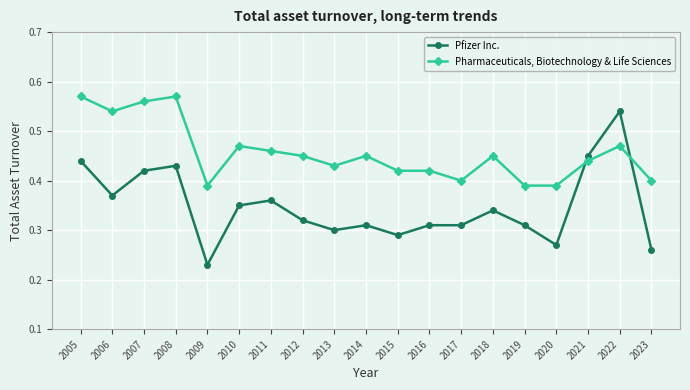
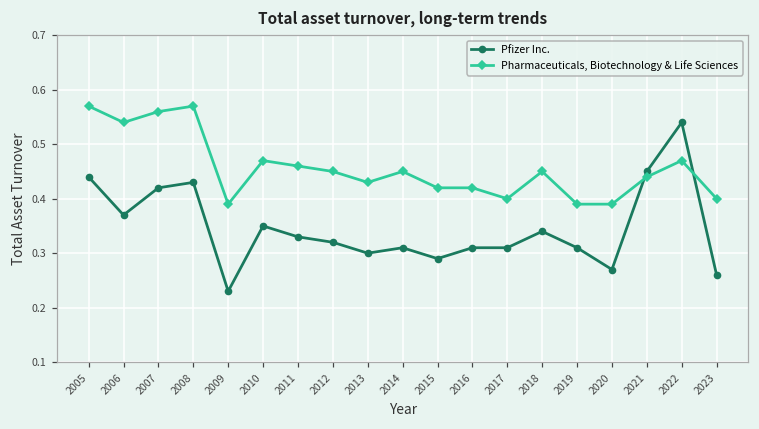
Pfizer Inc., 2011: 0.36 -> 0.33
